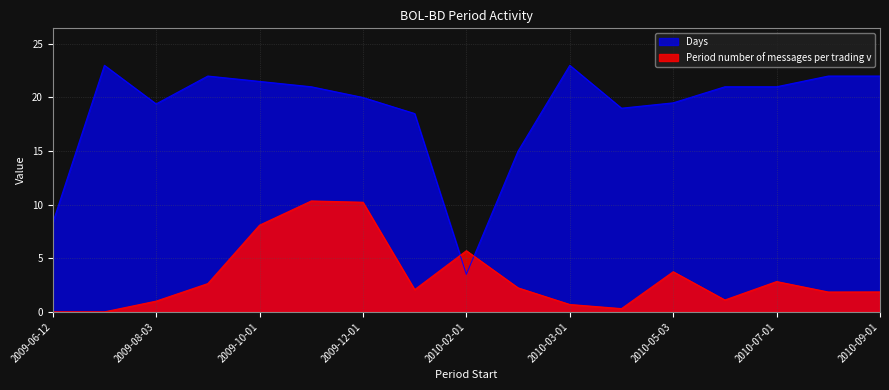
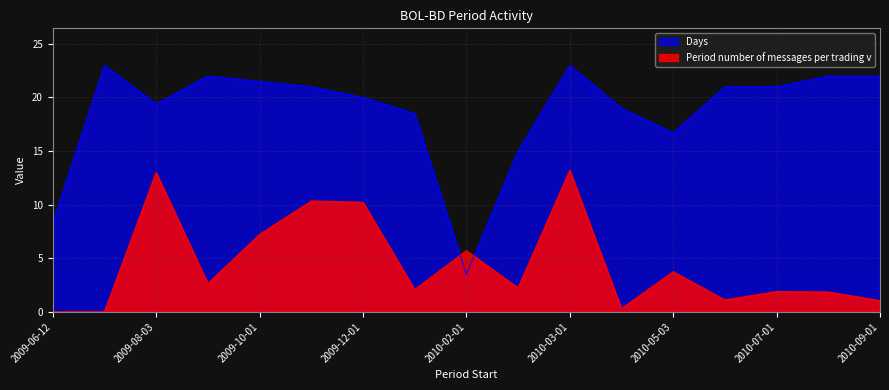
Period number of messages per trading v, 2009-08-03: 1.0 -> 13.0
Period number of messages per trading v, 2009-10-01: 8.1 -> 7.2
Period number of messages per trading v, 2010-03-01: 0.7 -> 13.2
Days, 2010-05-03: 19.5 -> 16.7
Period number of messages per trading v, 2010-07-01: 2.8 -> 1.9
Period number of messages per trading v, 2010-09-01: 1.9 -> 1.0
